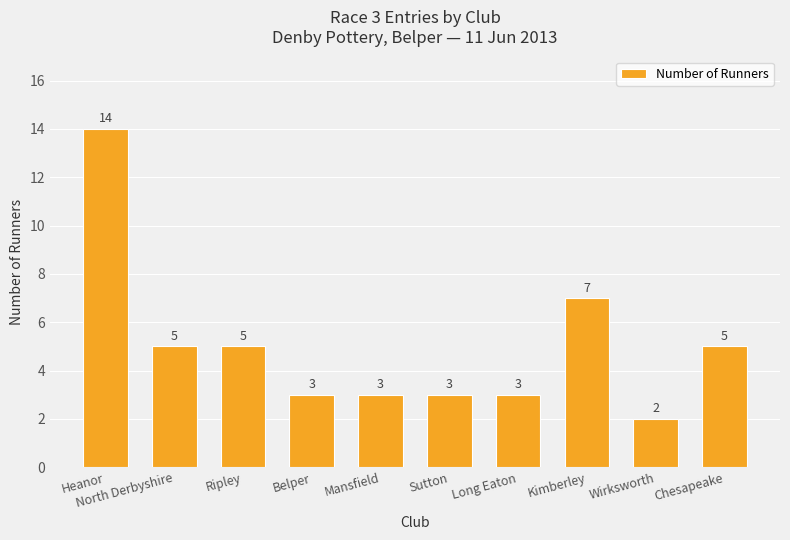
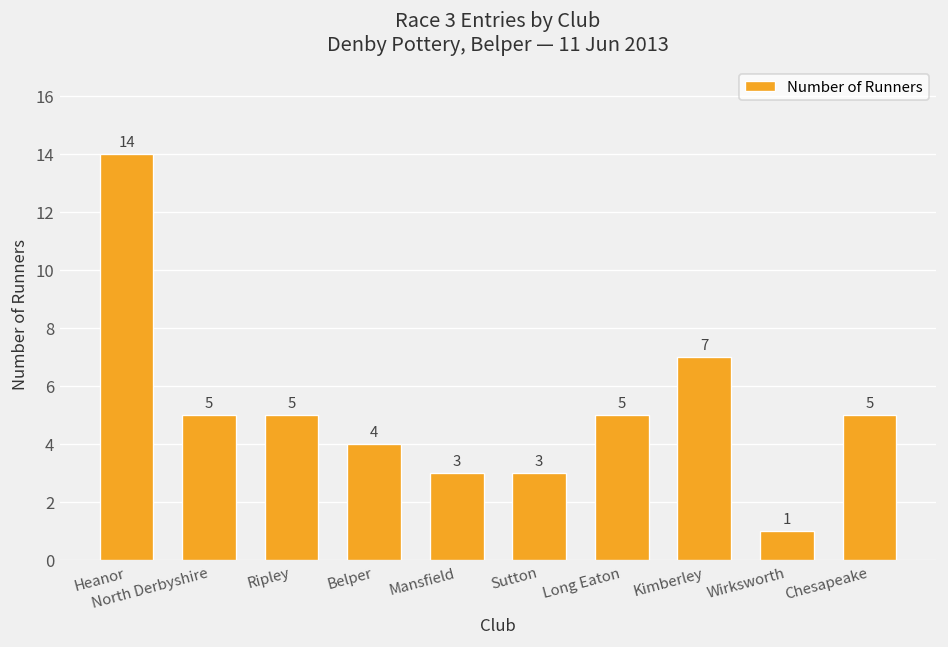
Belper: 3 -> 4
Long Eaton: 3 -> 5
Wirksworth: 2 -> 1
